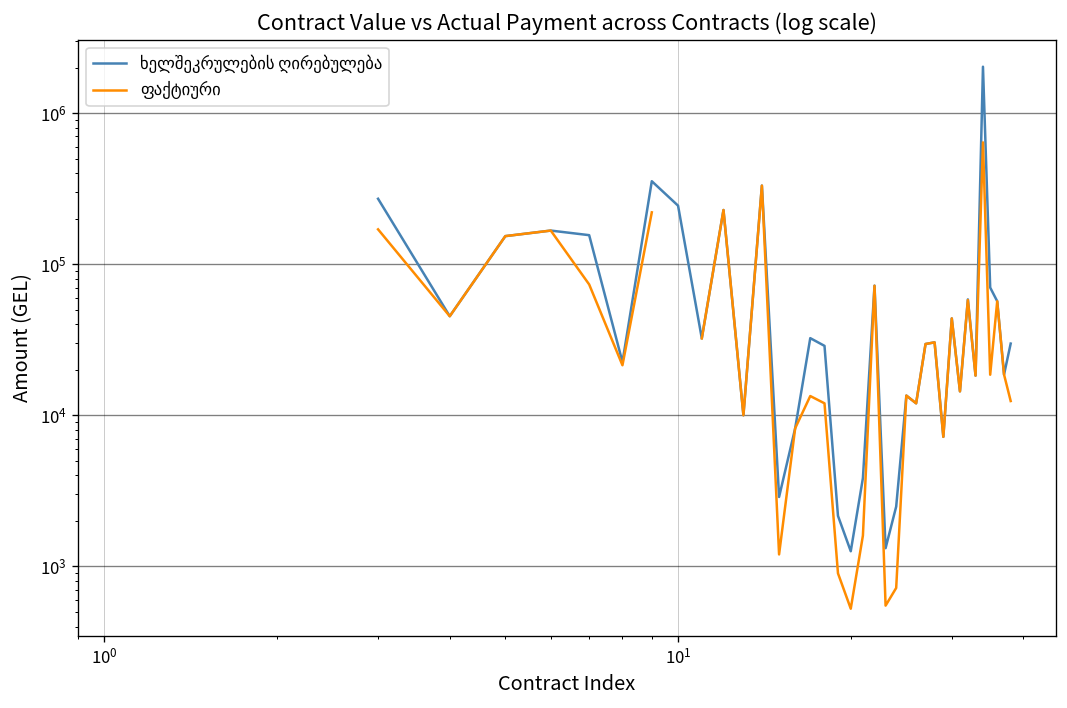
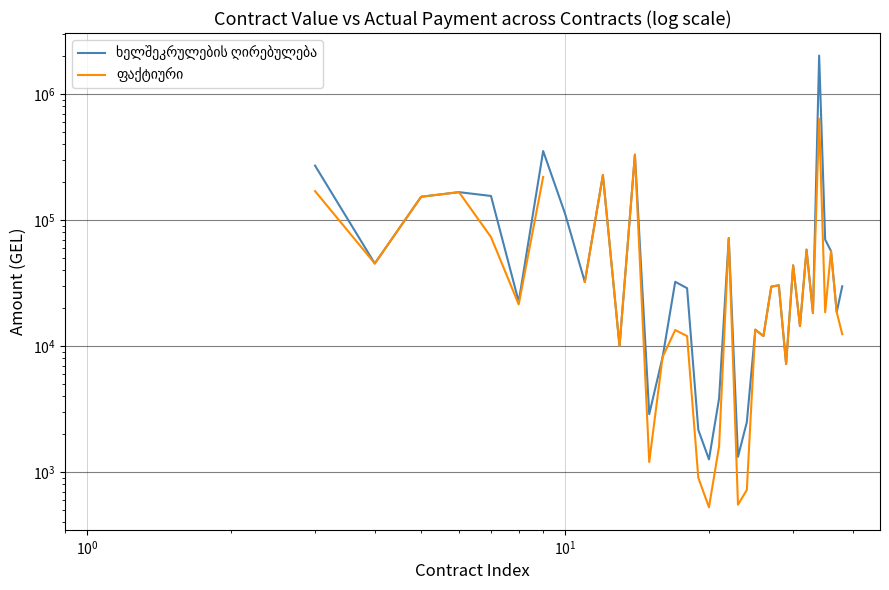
ხელშეკრულების ღირებულება, 10^1: 240000 -> 110000
